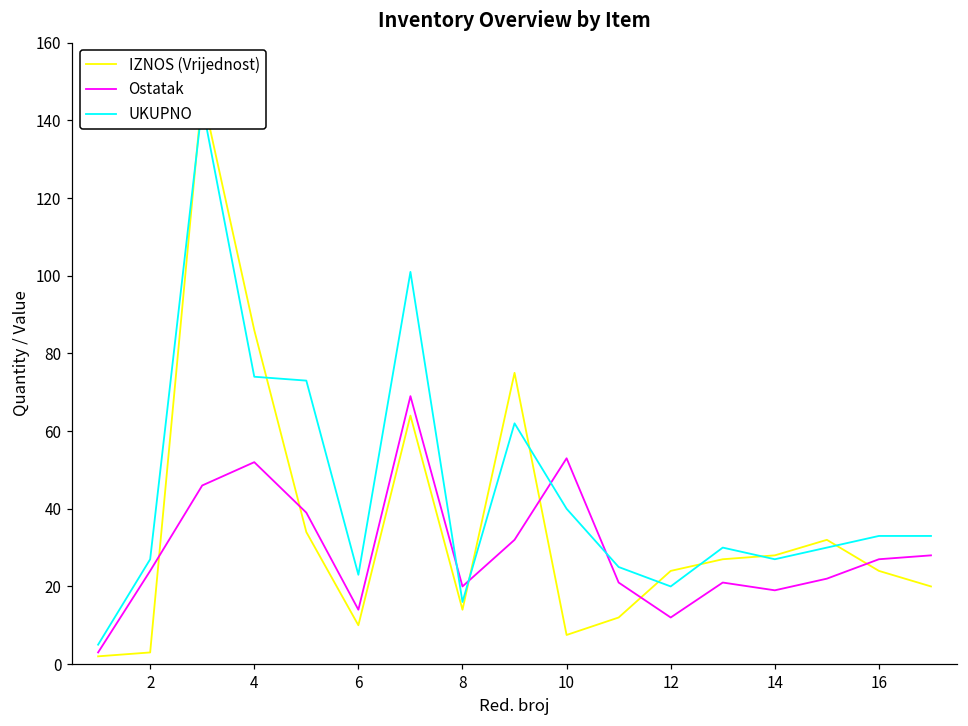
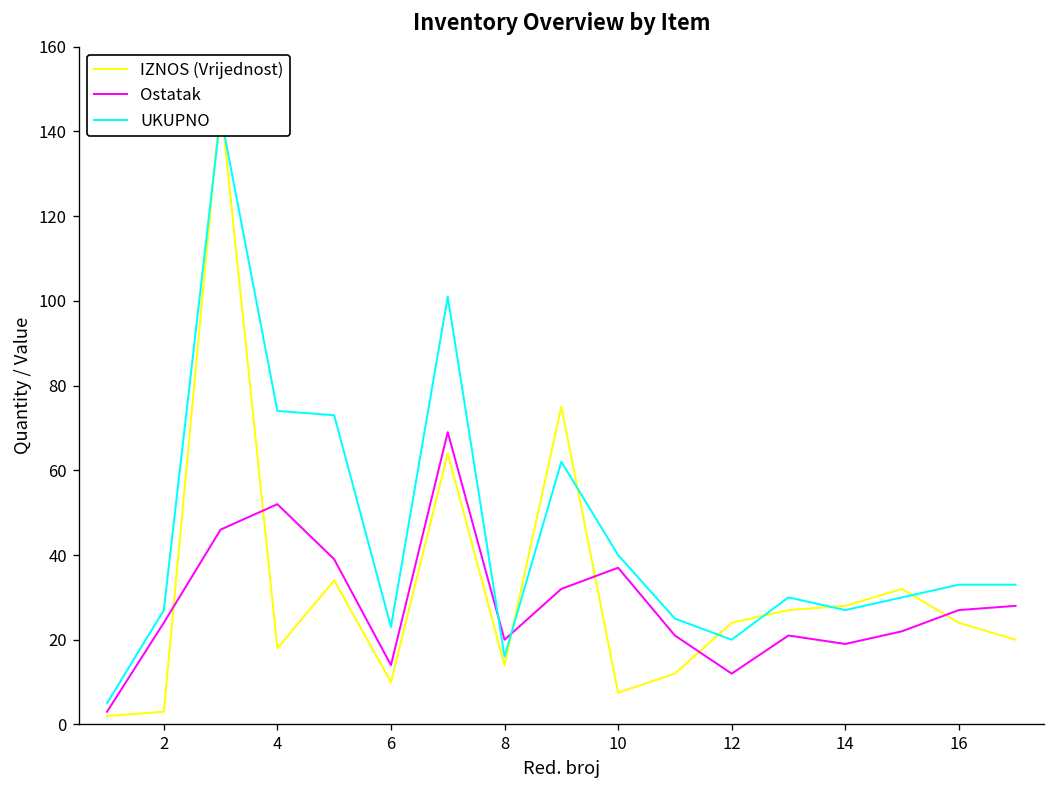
IZNOS (Vrijednost), 4: 86 -> 18
Ostatak, 10: 53 -> 37
